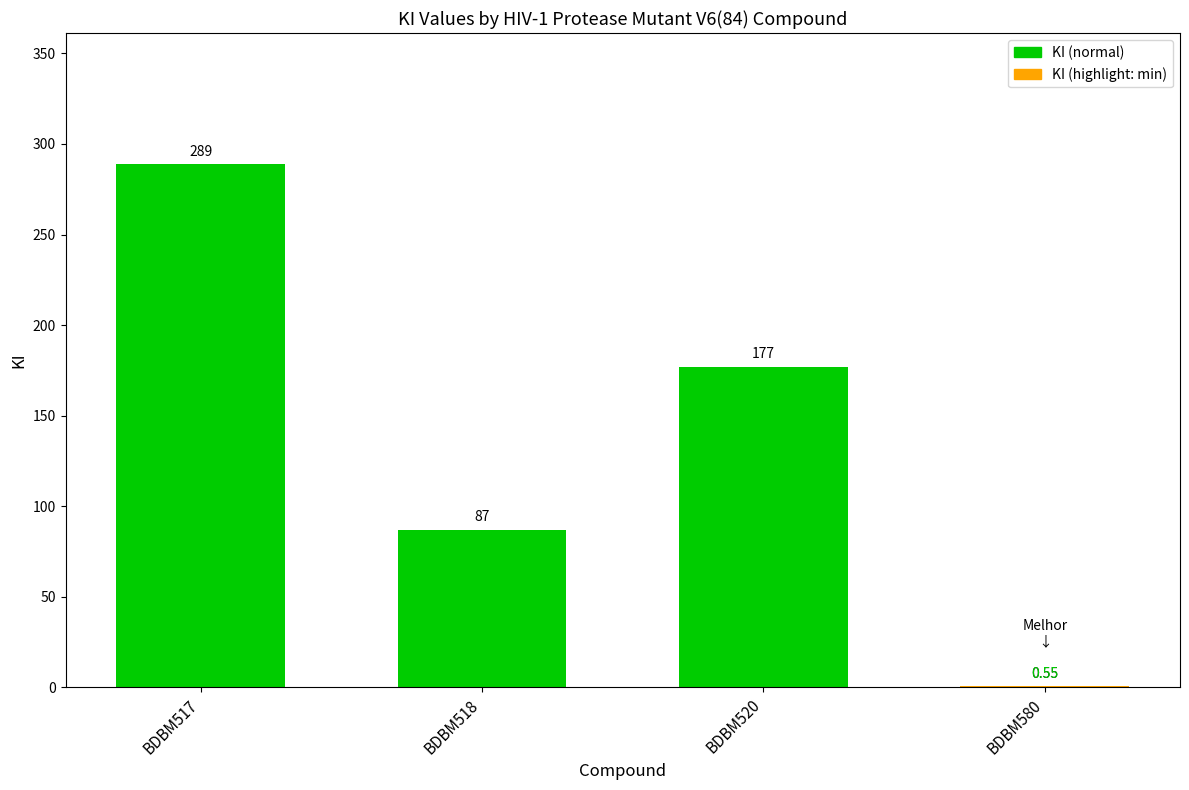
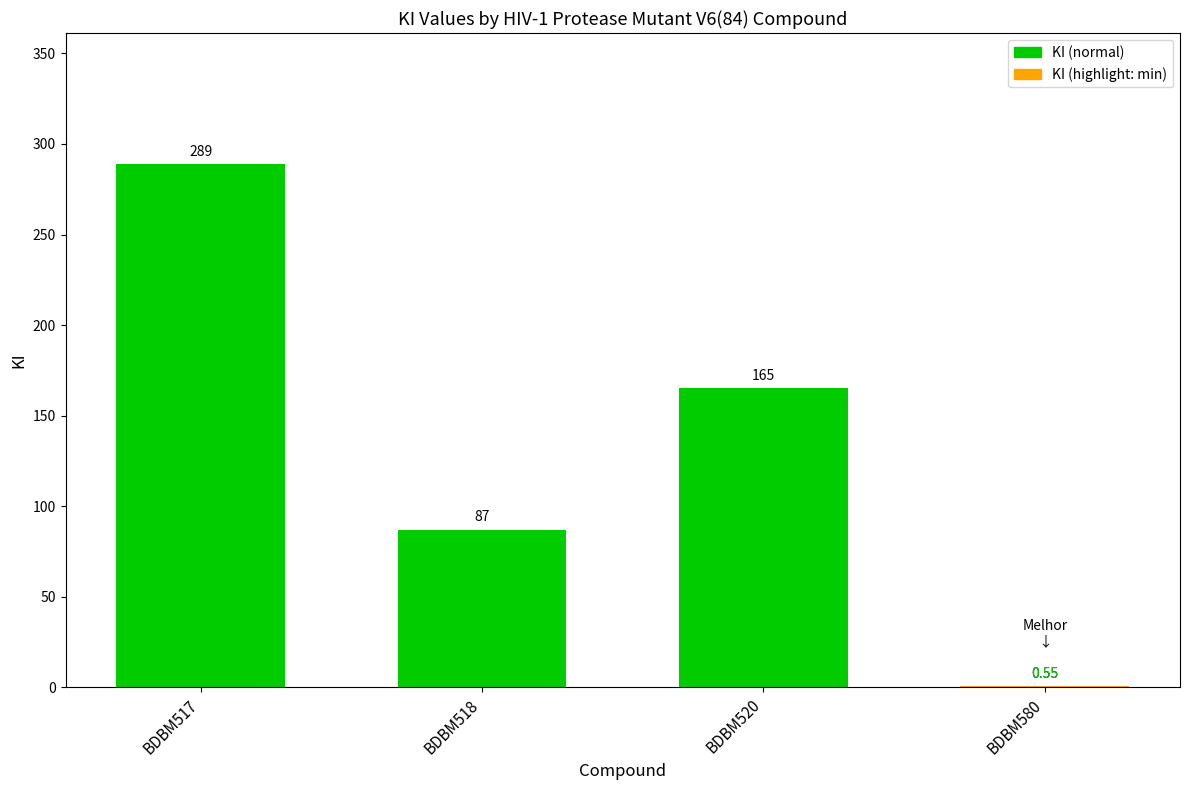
BDBM520: 177 -> 165
